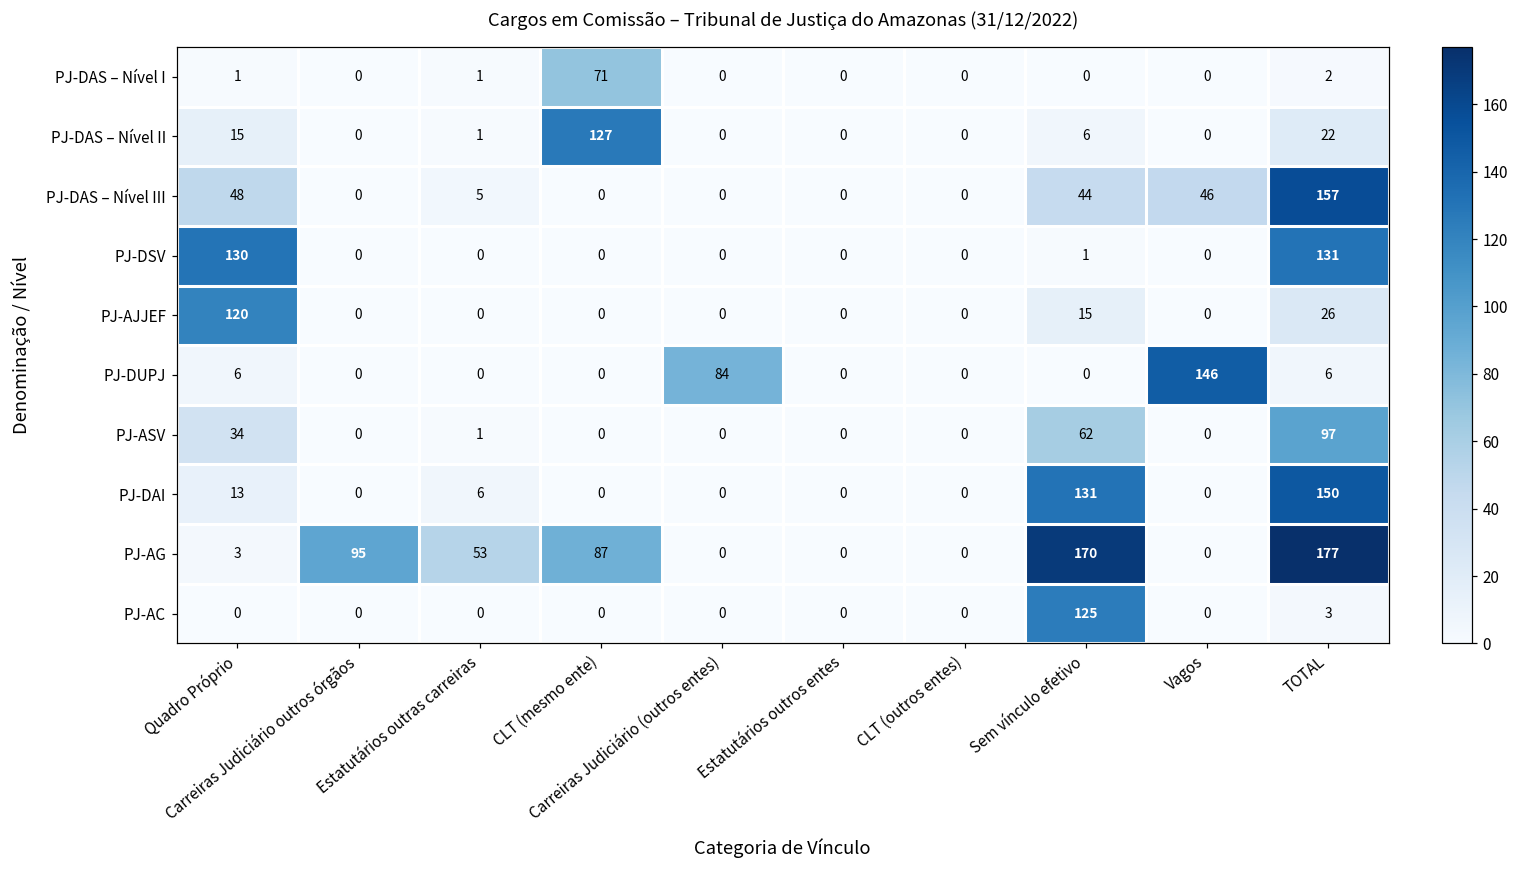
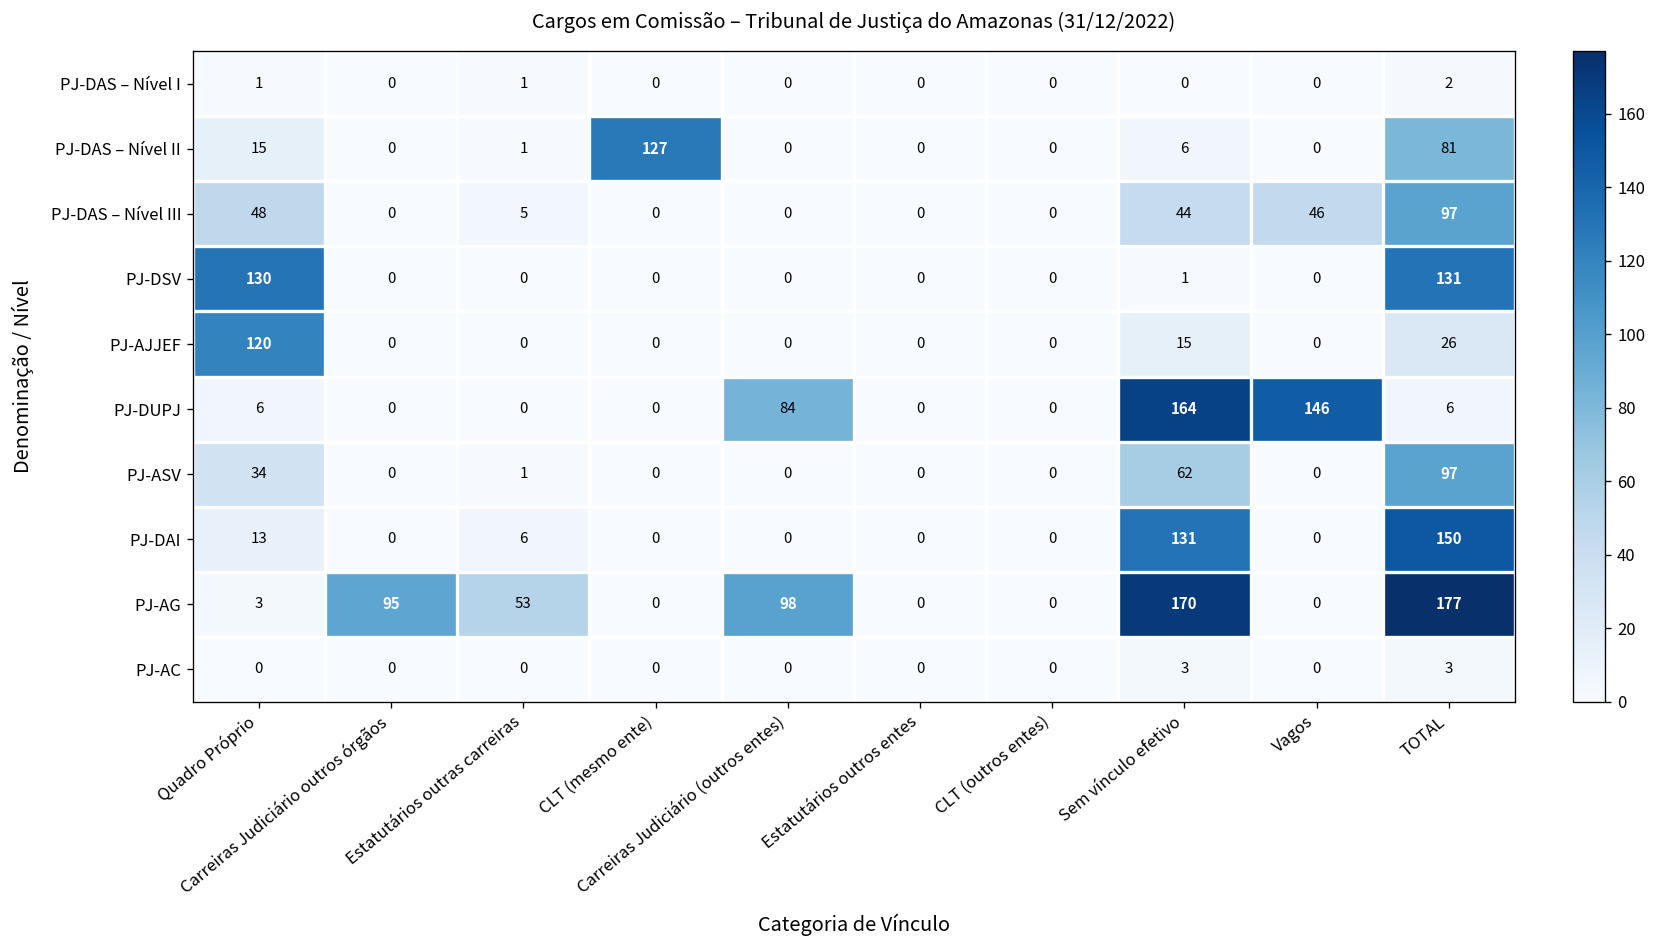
PJ-DAS – Nível I, CLT (mesmo ente): 71 -> 0
PJ-DAS – Nível II, TOTAL: 22 -> 81
PJ-DAS – Nível III, TOTAL: 157 -> 97
PJ-DUPJ, Sem vínculo efetivo: 0 -> 164
PJ-AG, CLT (mesmo ente): 87 -> 0
PJ-AG, Carreiras Judiciário (outros entes): 0 -> 98
PJ-AC, Sem vínculo efetivo: 125 -> 3
